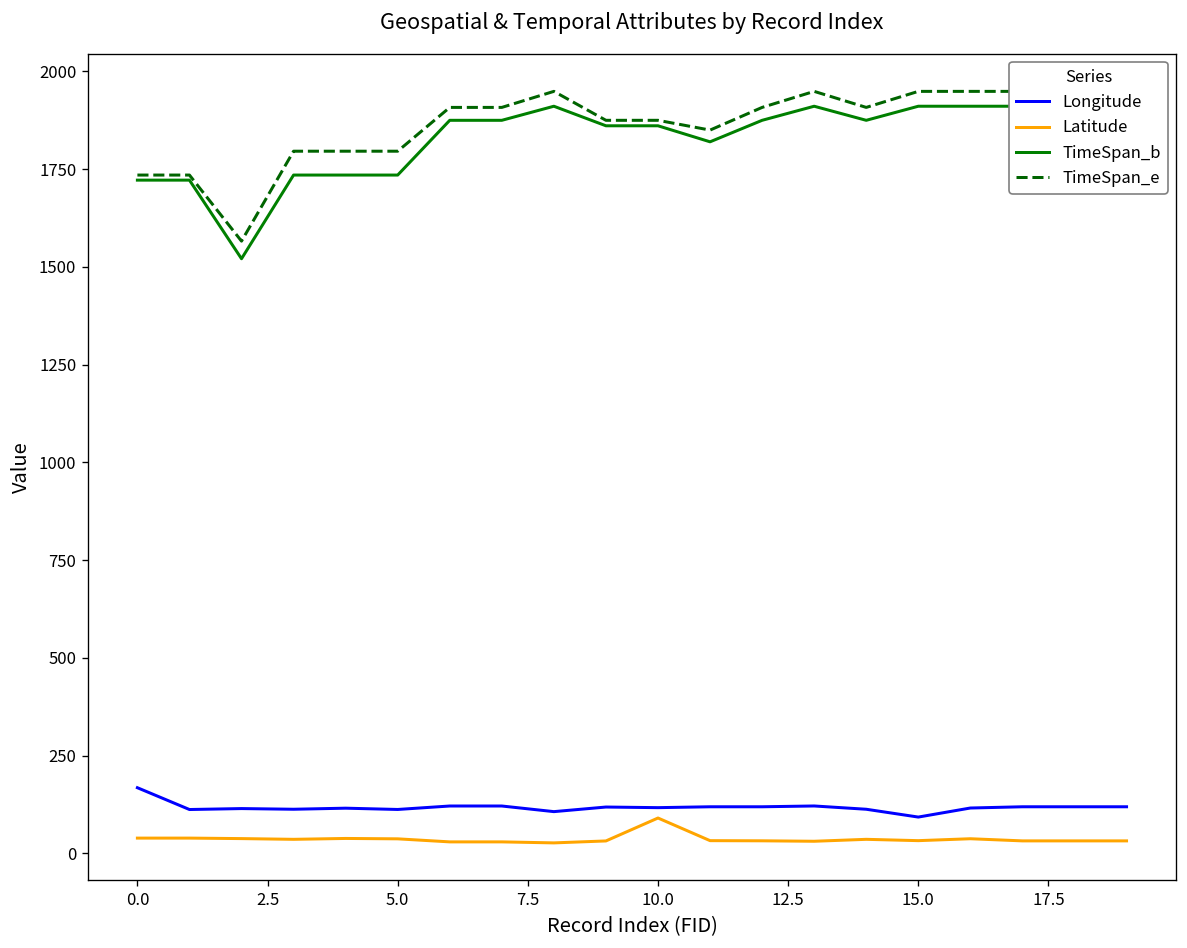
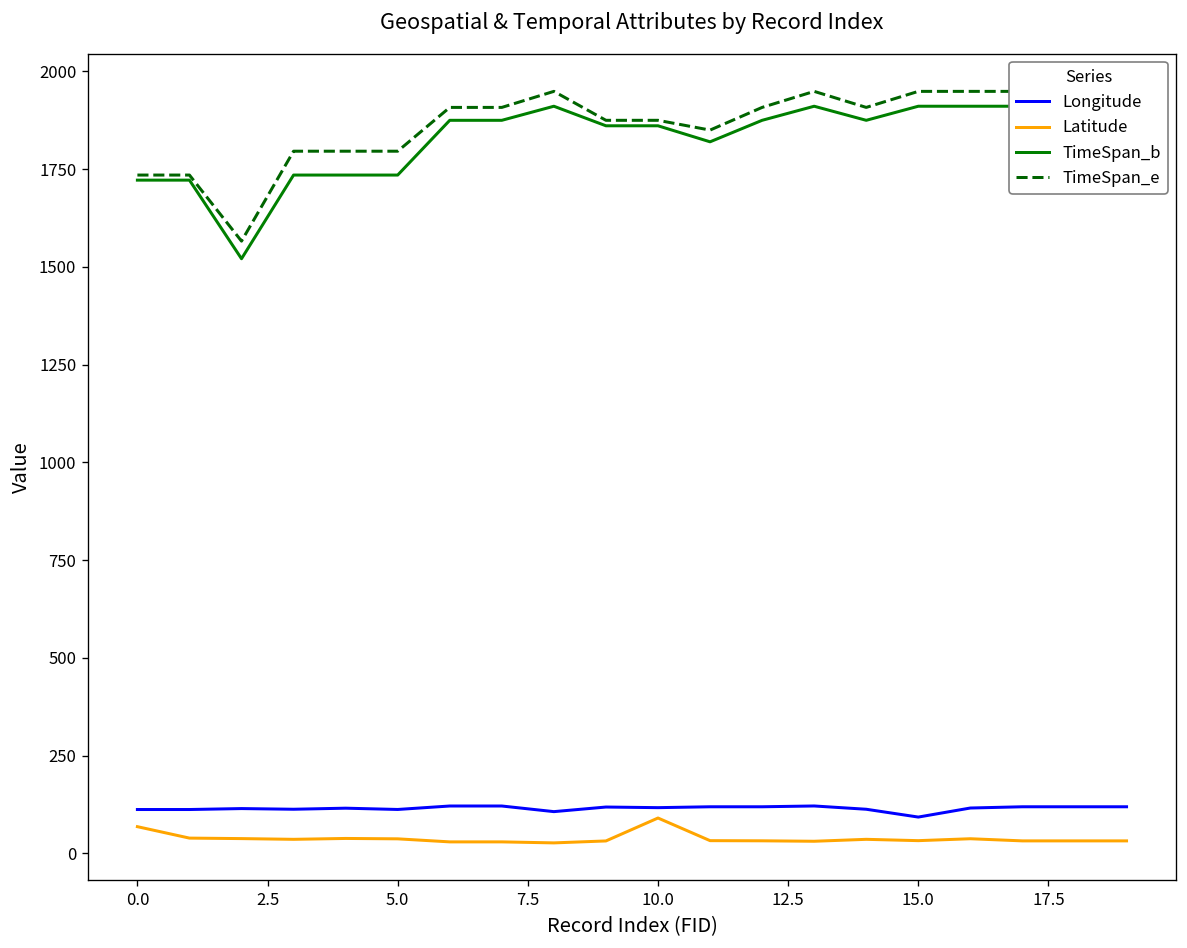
Longitude, 0.0: 170 -> 110
Latitude, 0.0: 40 -> 70
